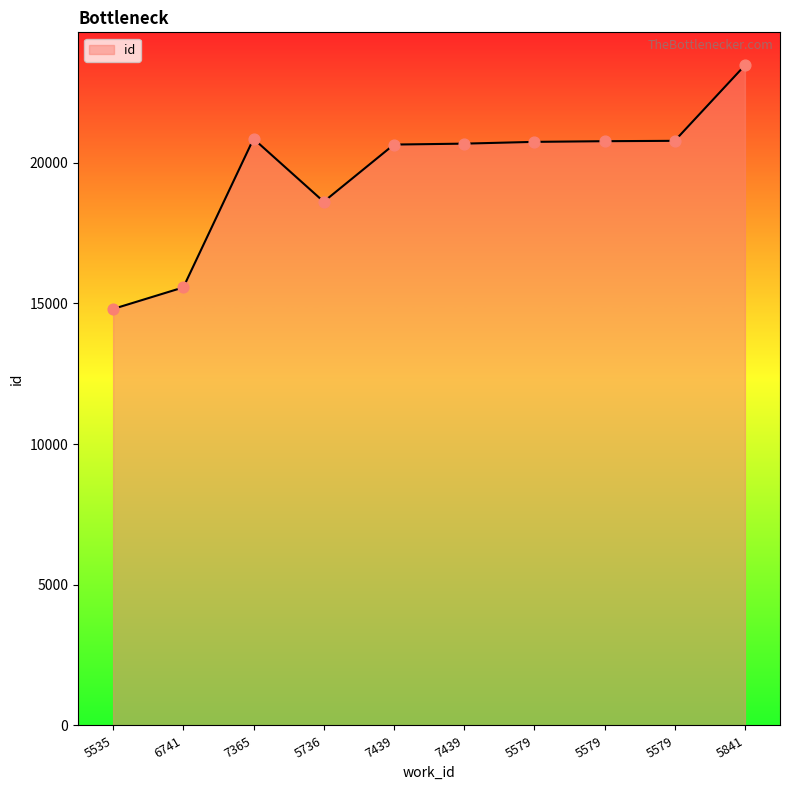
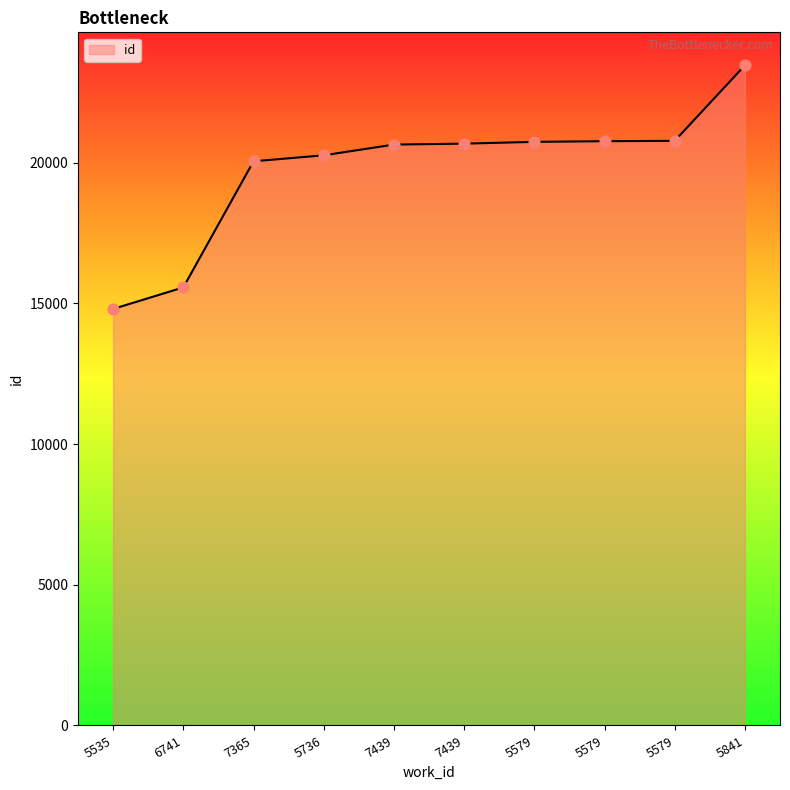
7365: 20900 -> 20100
5736: 18600 -> 20300
